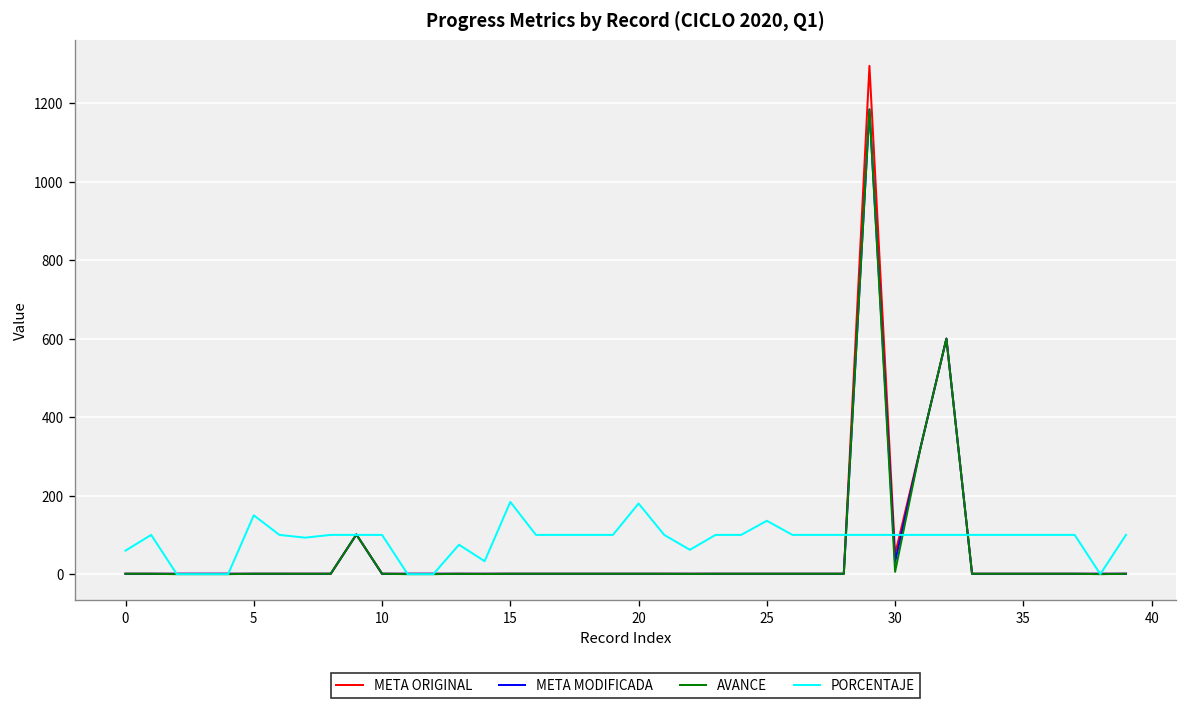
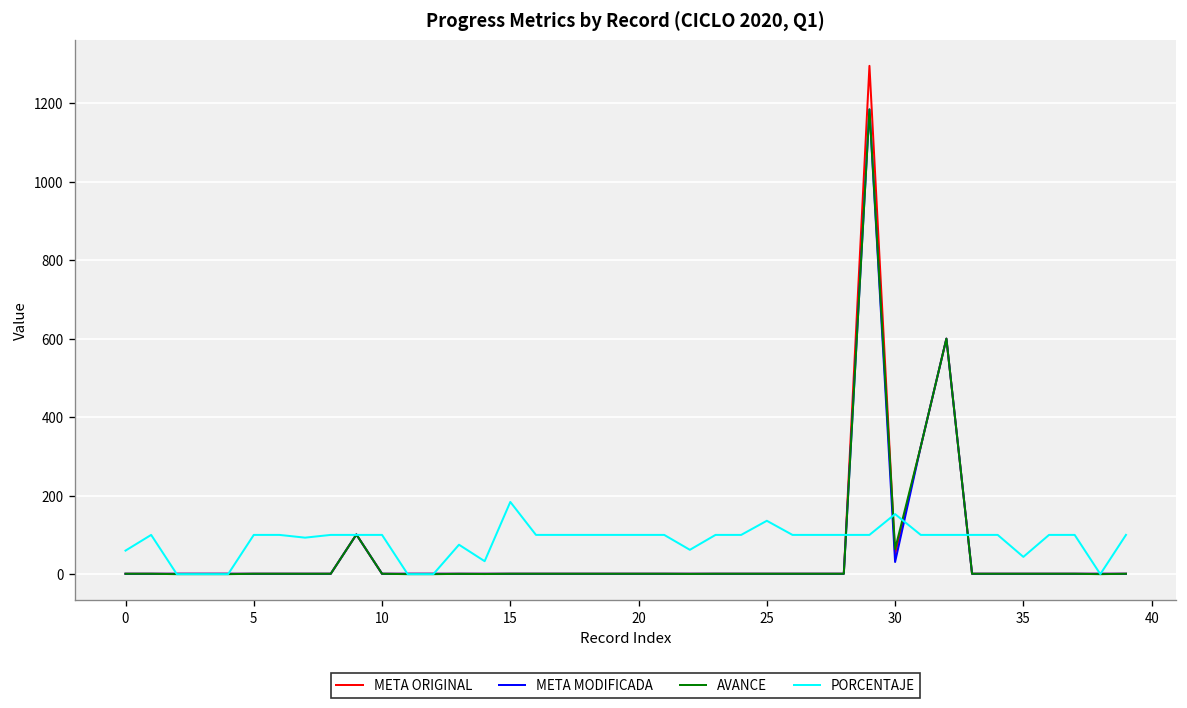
PORCENTAJE, 5: 150 -> 100
PORCENTAJE, 20: 180 -> 100
AVANCE, 30: 10 -> 60
PORCENTAJE, 30: 100 -> 150
PORCENTAJE, 35: 100 -> 40
